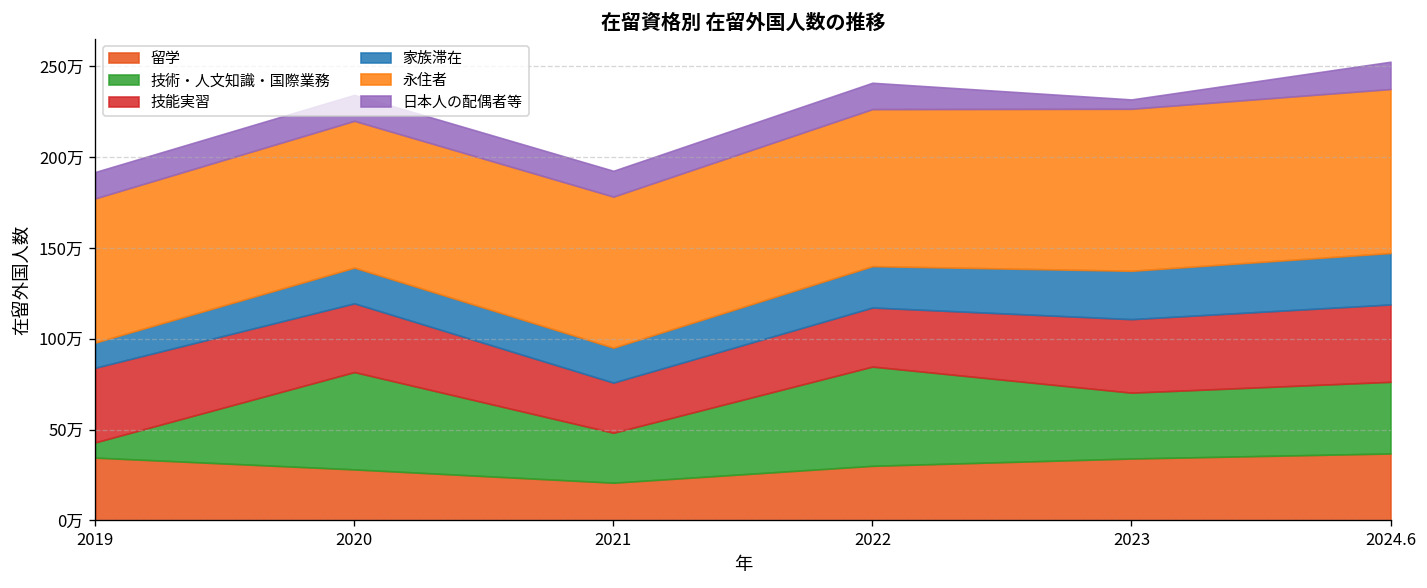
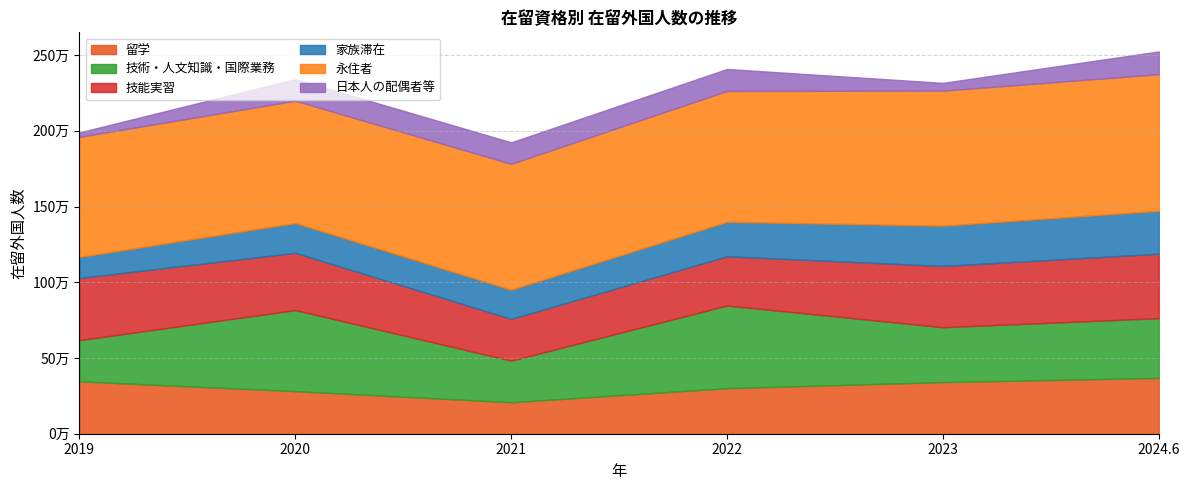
技術・人文知識・国際業務, 2019: 8万 -> 27万
日本人の配偶者等, 2019: 15万 -> 3万
